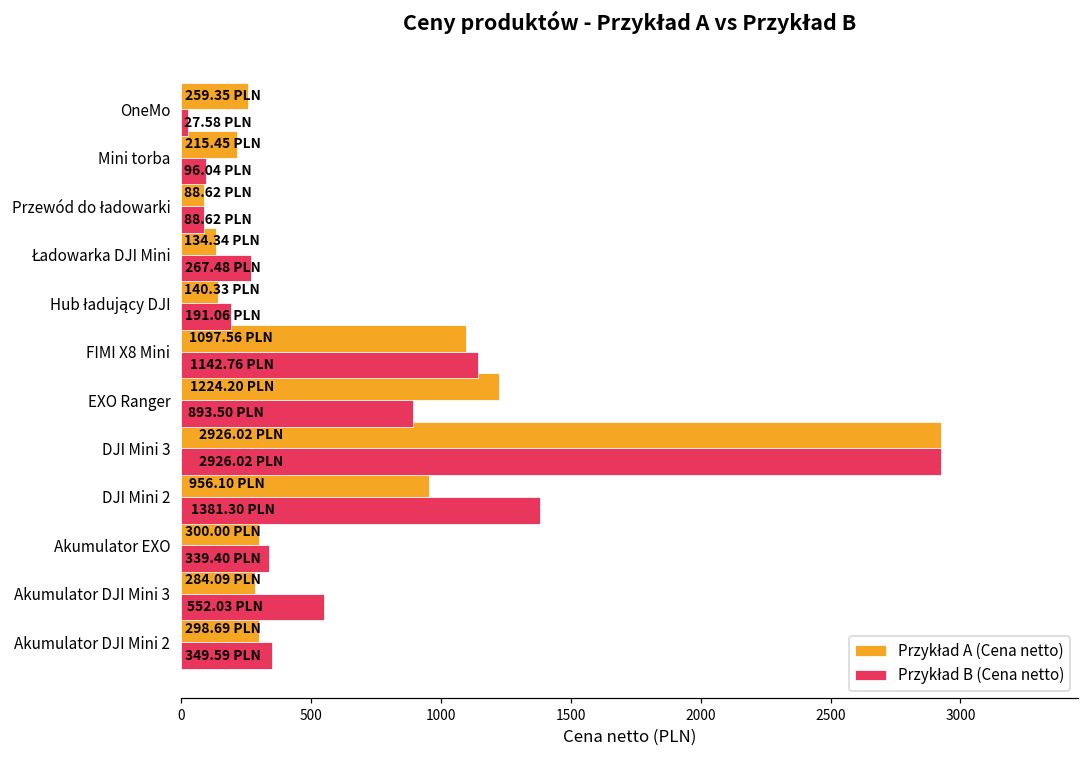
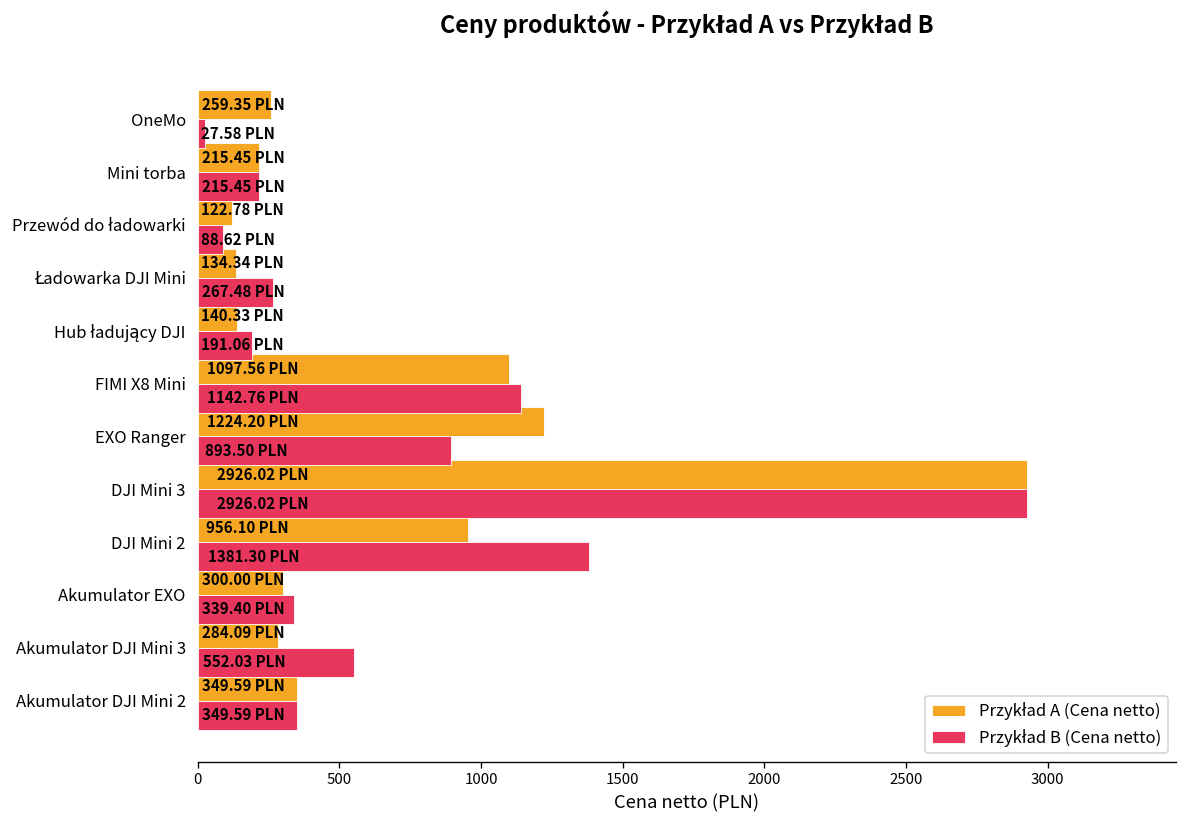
Przykład B (Cena netto), Mini torba: 96.04 -> 215.45
Przykład A (Cena netto), Przewód do ładowarki: 88.62 -> 122.78
Przykład A (Cena netto), Akumulator DJI Mini 2: 298.69 -> 349.59
